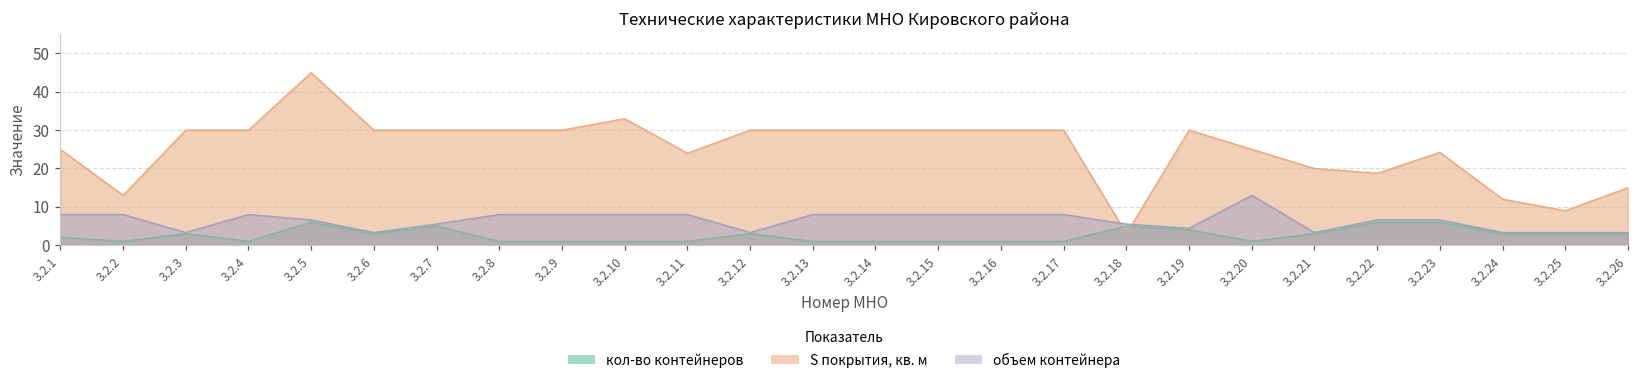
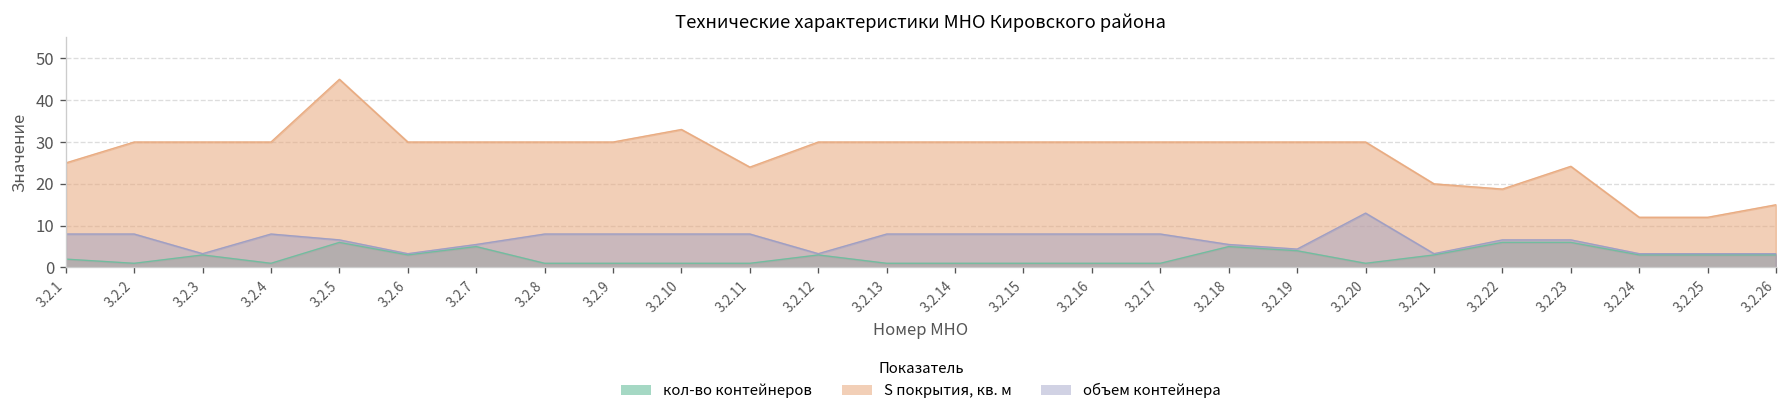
S покрытия, кв. м, 3.2.2: 13 -> 30
S покрытия, кв. м, 3.2.18: 3 -> 30
S покрытия, кв. м, 3.2.20: 25 -> 30
S покрытия, кв. м, 3.2.25: 9 -> 12
